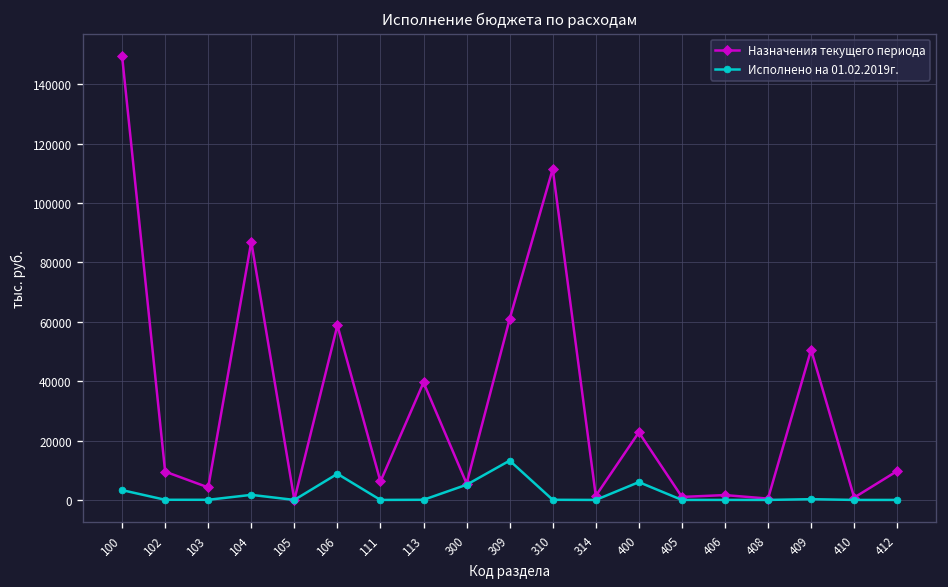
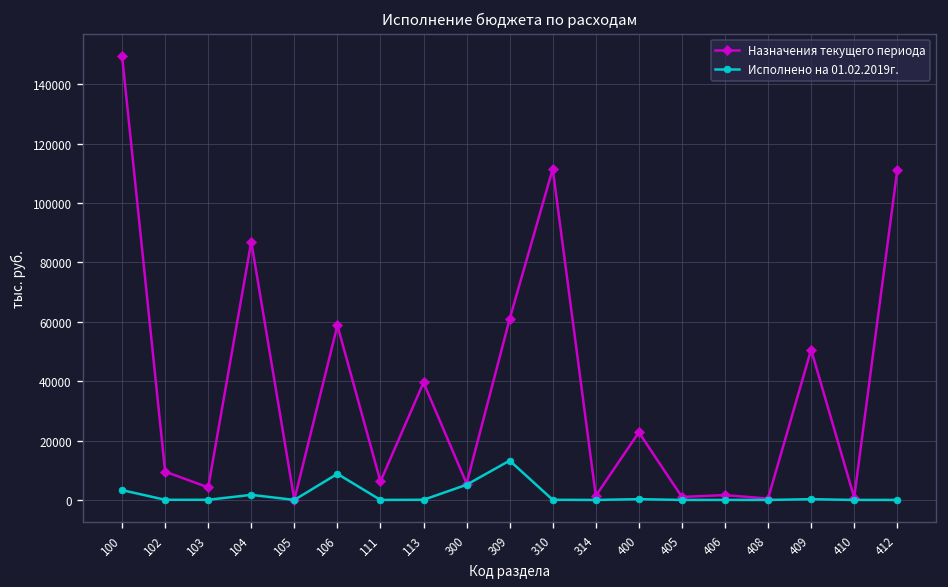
Исполнено на 01.02.2019г., 400: 6000 -> 0
Назначения текущего периода, 412: 10000 -> 111000
